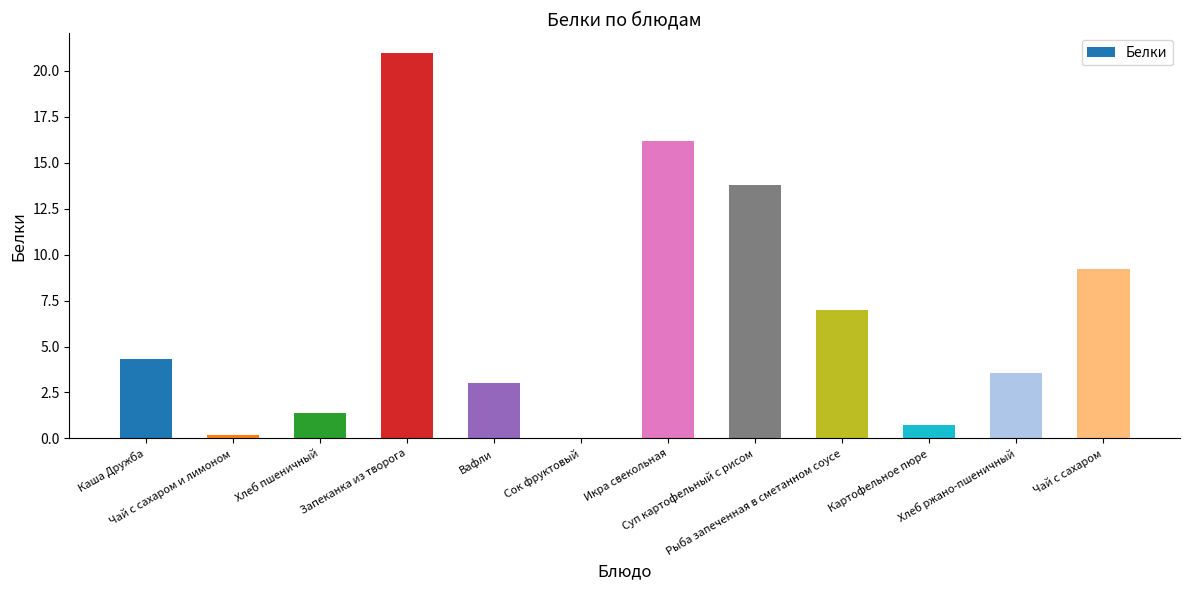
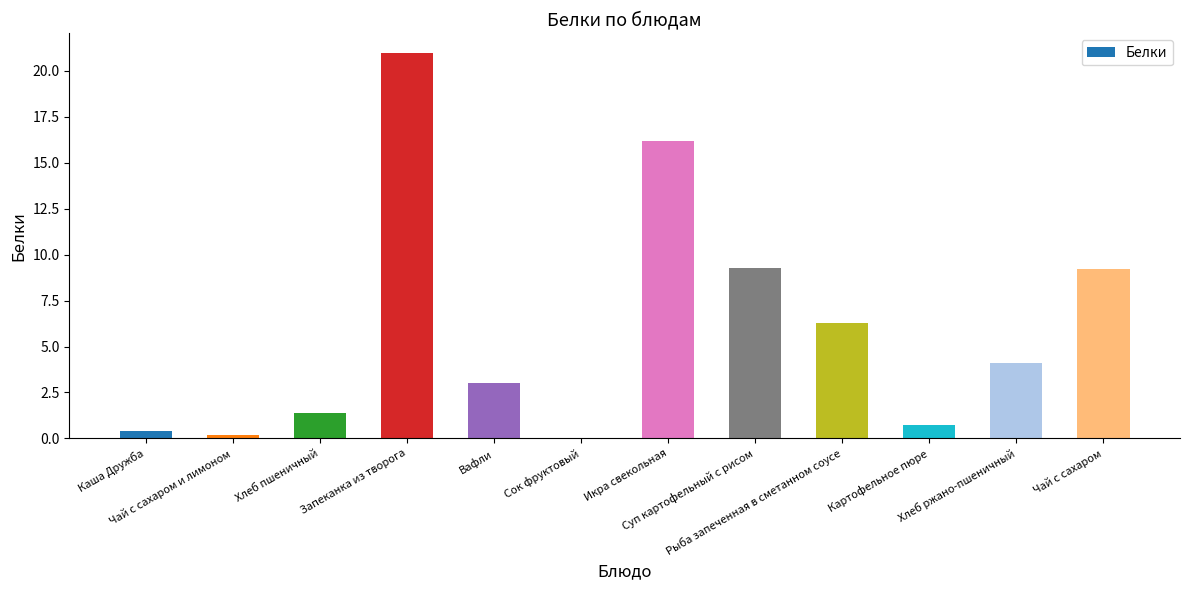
Каша Дружба: 4.3 -> 0.4
Суп картофельный с рисом: 13.8 -> 9.3
Рыба запеченная в сметанном соусе: 7.0 -> 6.3
Хлеб ржано-пшеничный: 3.6 -> 4.1
